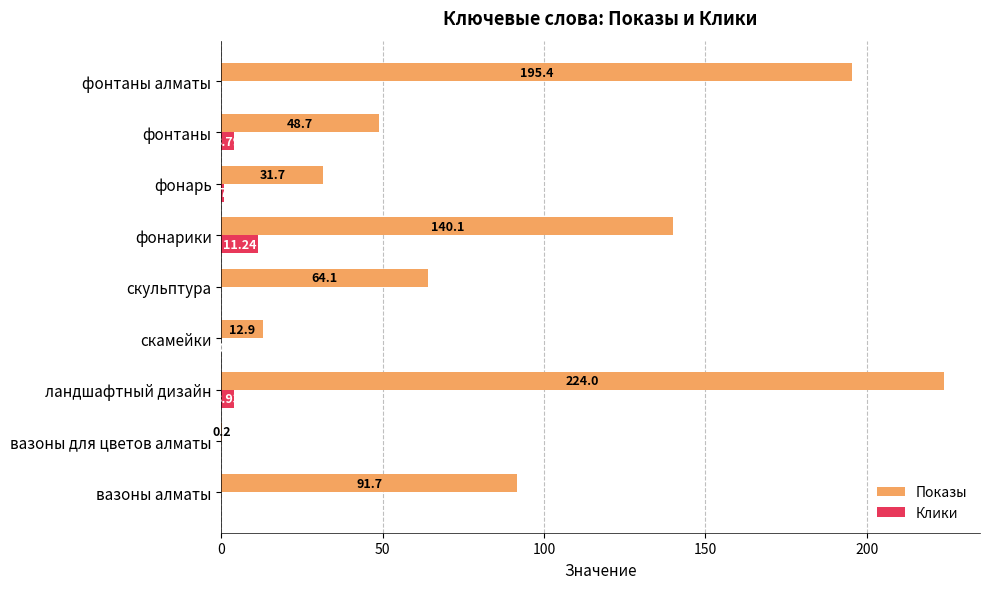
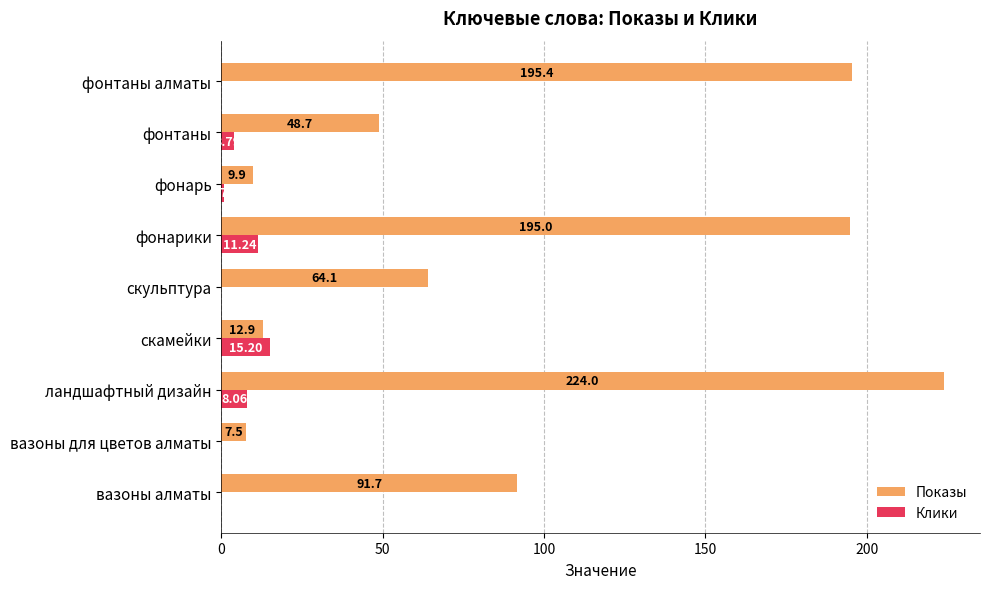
Показы, фонарь: 31.7 -> 9.9
Показы, фонарики: 140.1 -> 195.0
Клики, скамейки: 0 -> 15
Клики, ландшафтный дизайн: 4 -> 8
Показы, вазоны для цветов алматы: 0.2 -> 7.5
